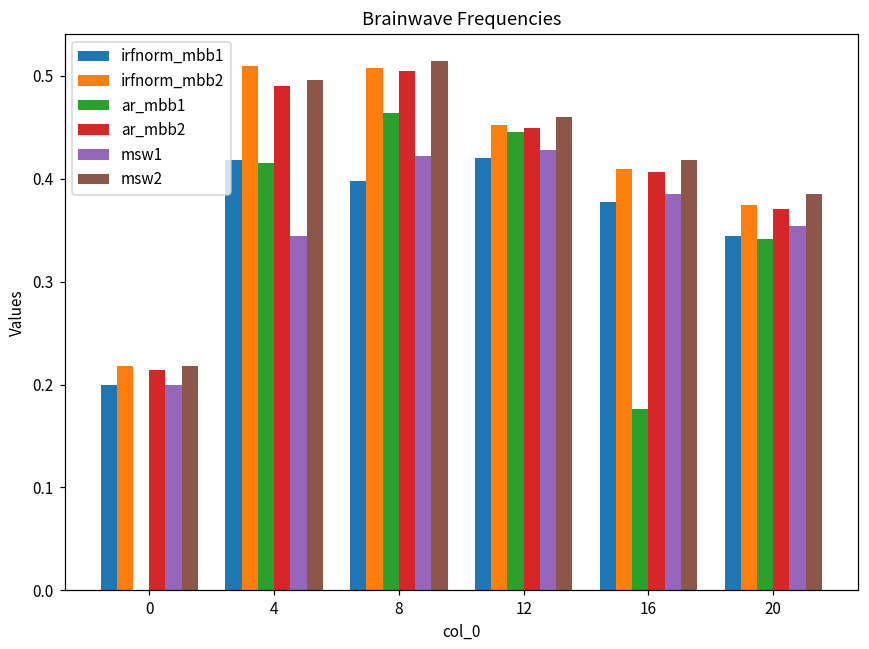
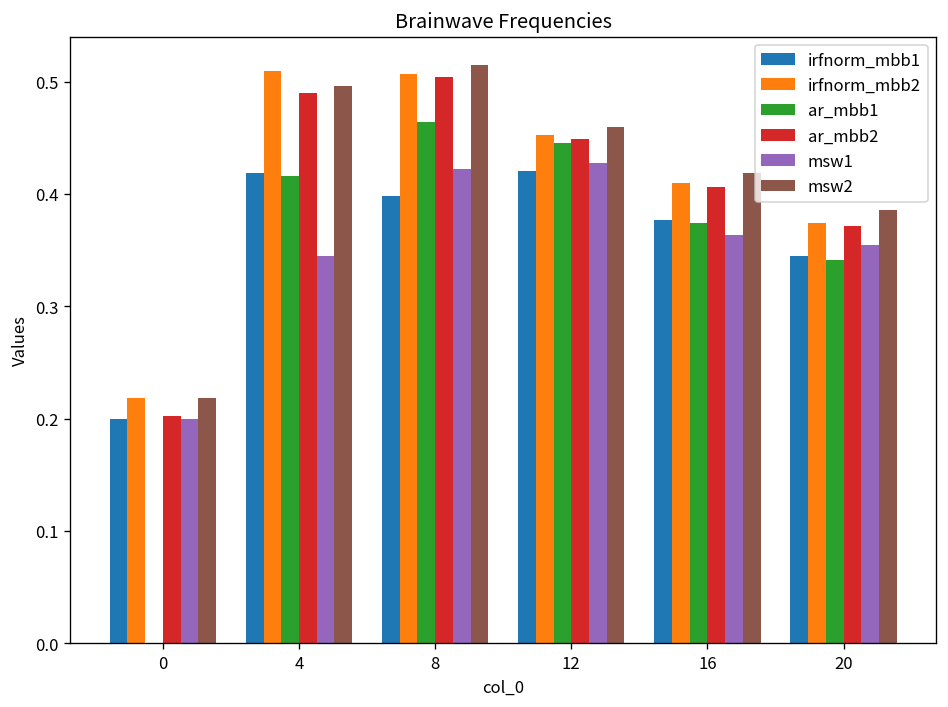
ar_mbb2, 0: 0.21 -> 0.20
ar_mbb1, 16: 0.18 -> 0.37
msw1, 16: 0.39 -> 0.36
